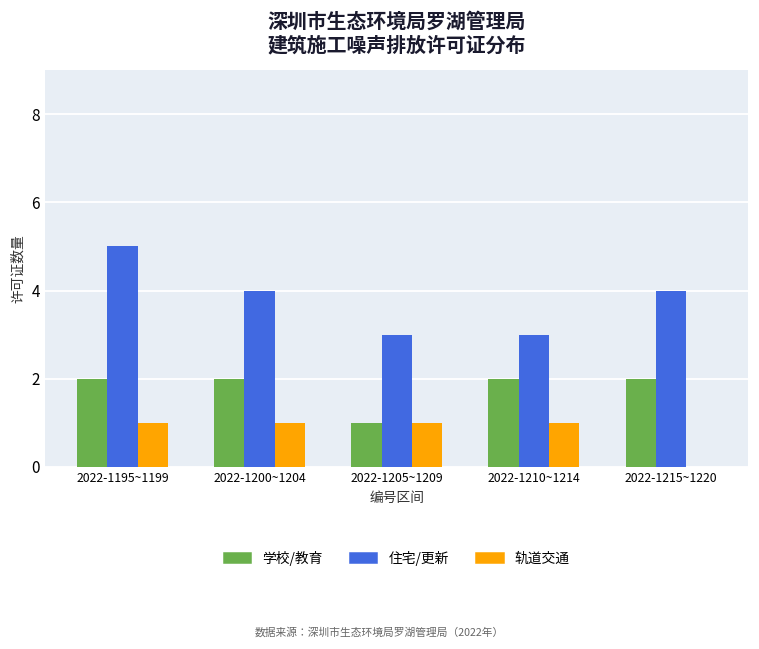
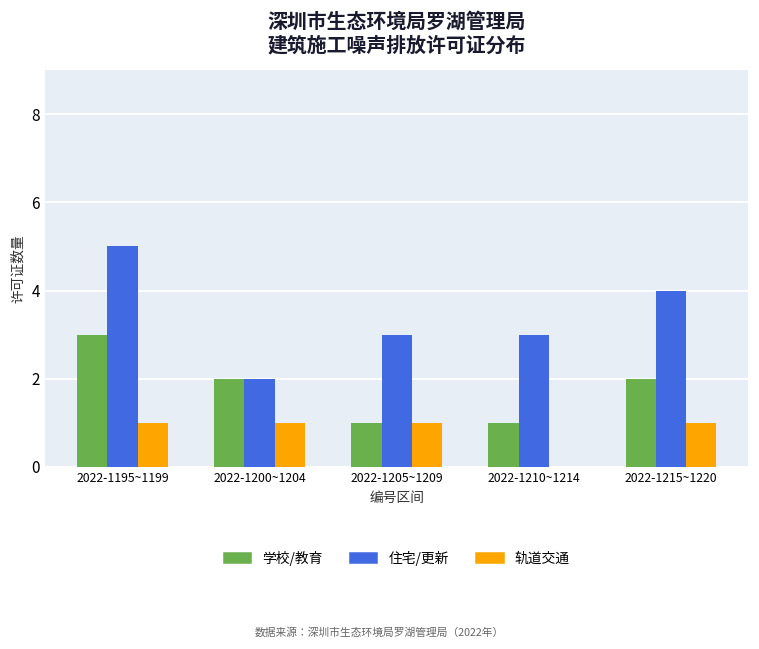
学校/教育, 2022-1195~1199: 2 -> 3
住宅/更新, 2022-1200~1204: 4 -> 2
学校/教育, 2022-1210~1214: 2 -> 1
轨道交通, 2022-1210~1214: 1 -> 0
轨道交通, 2022-1215~1220: 0 -> 1
